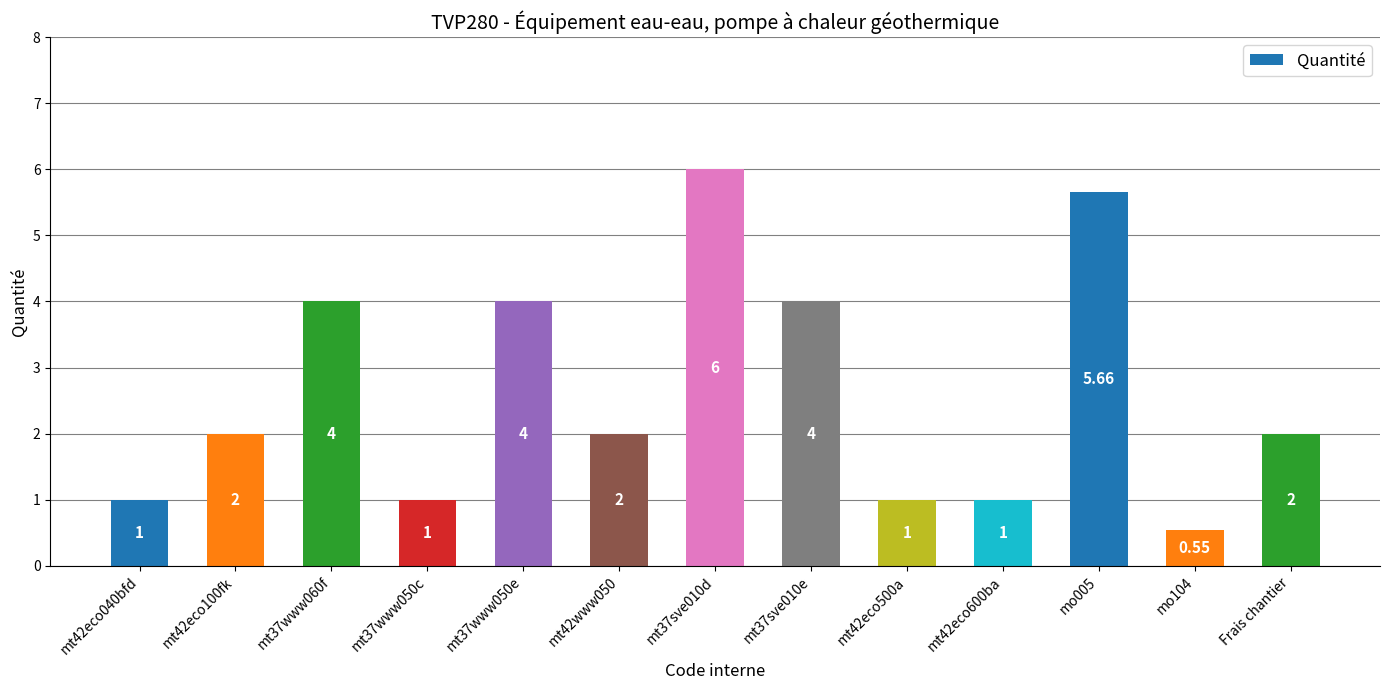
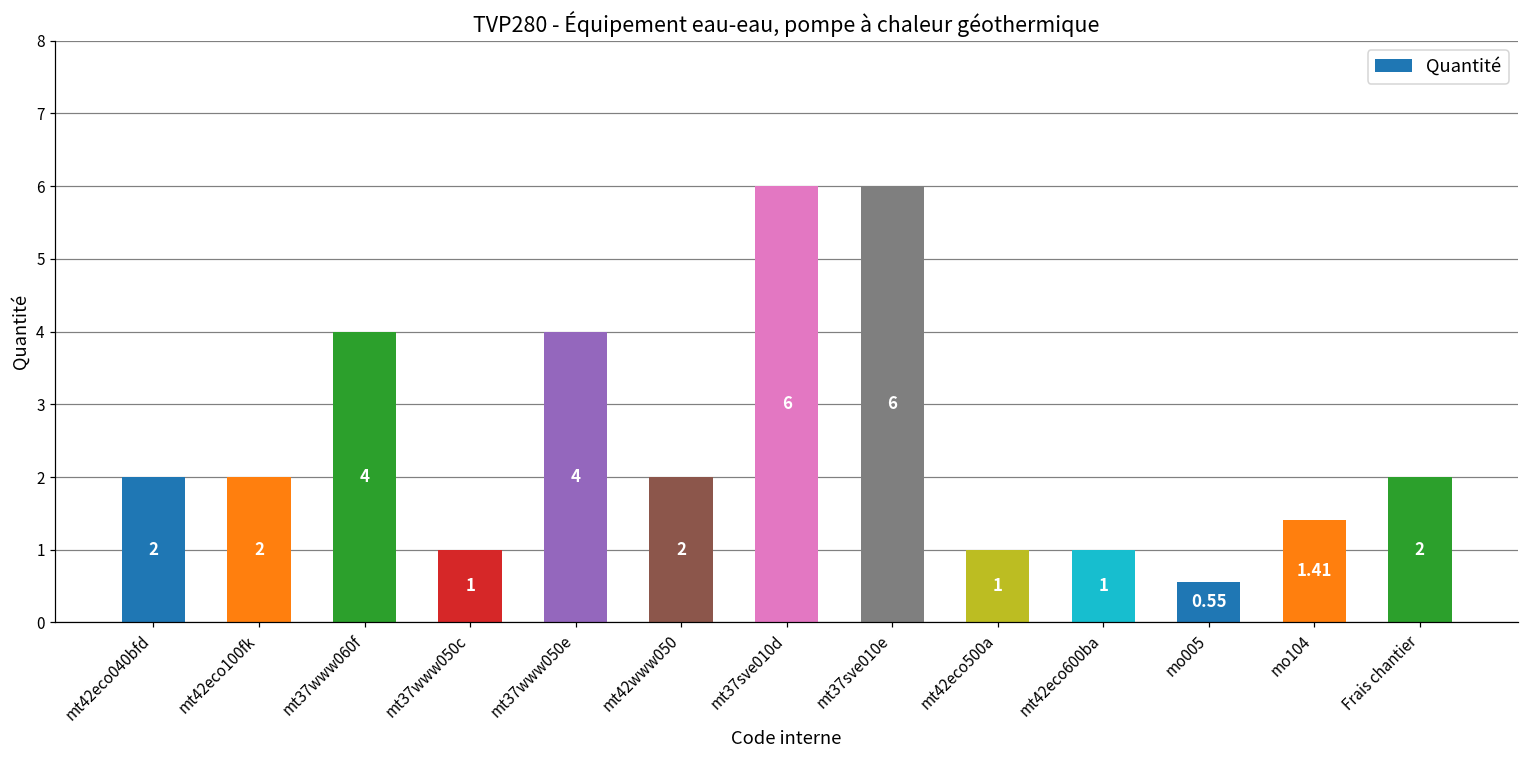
mt42eco040bfd: 1 -> 2
mt37sve010e: 4 -> 6
mo005: 5.66 -> 0.55
mo104: 0.55 -> 1.41
